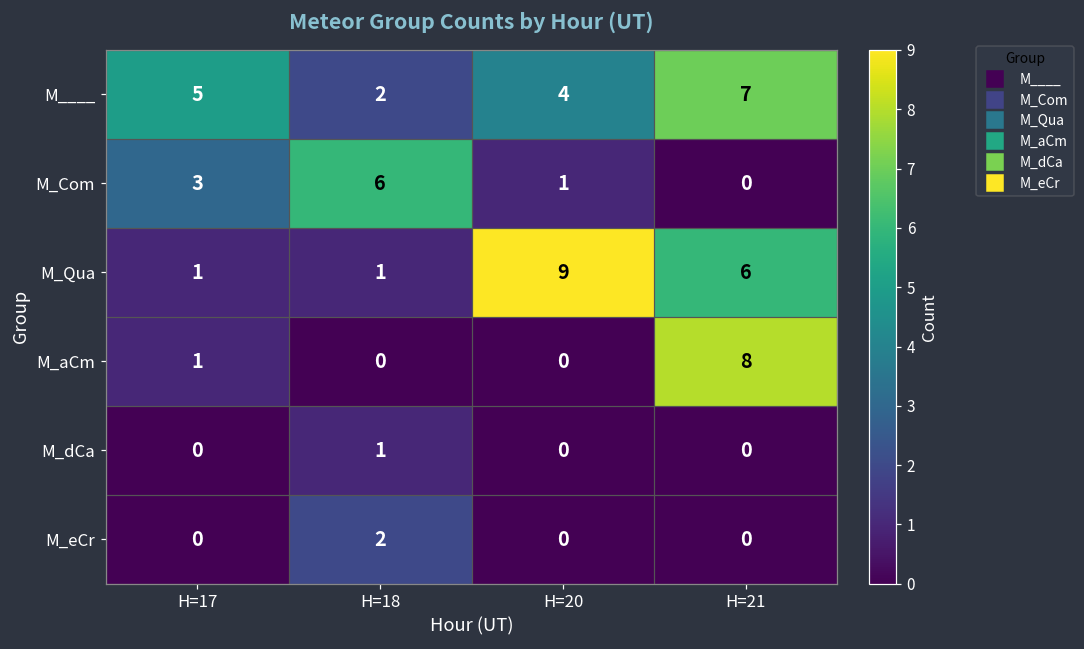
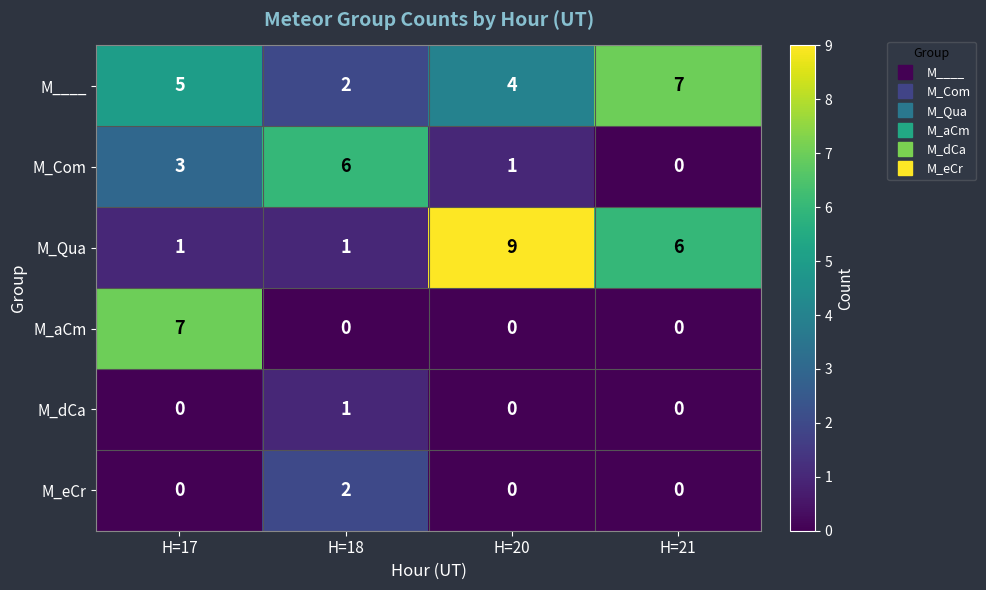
M_aCm, H=17: 1 -> 7
M_aCm, H=21: 8 -> 0
